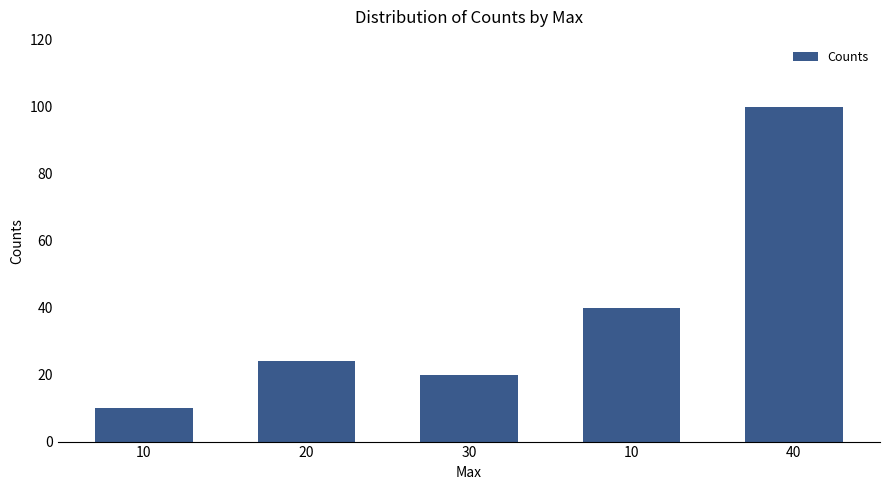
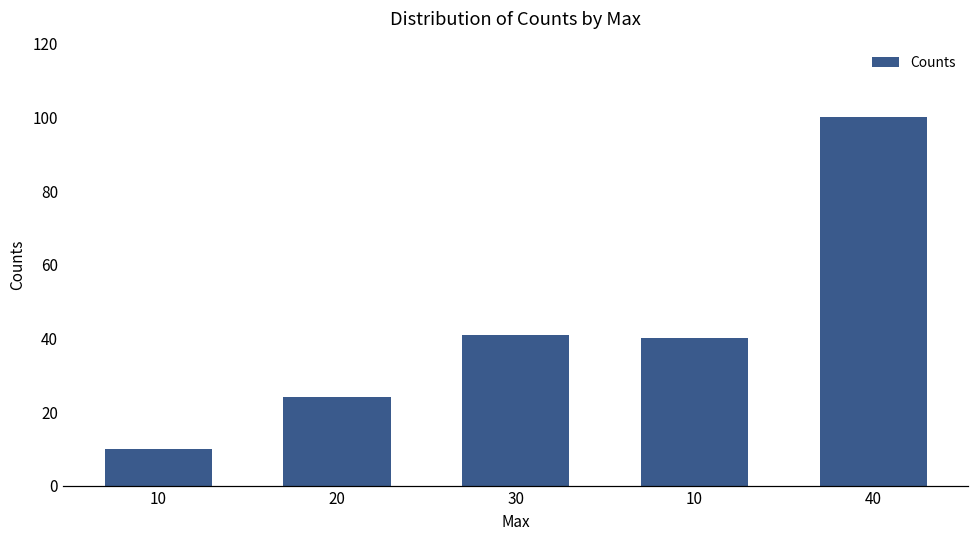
30: 20 -> 41
